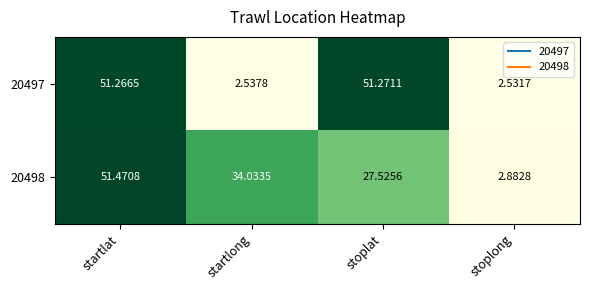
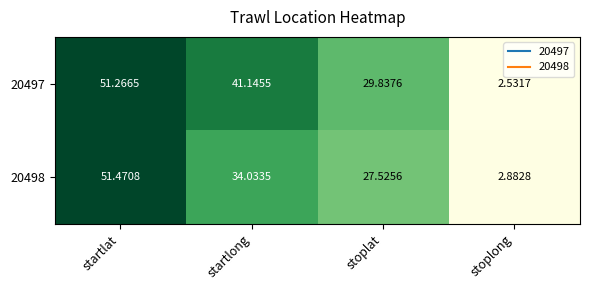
20497, startlong: 2.5378 -> 41.1455
20497, stoplat: 51.2711 -> 29.8376
